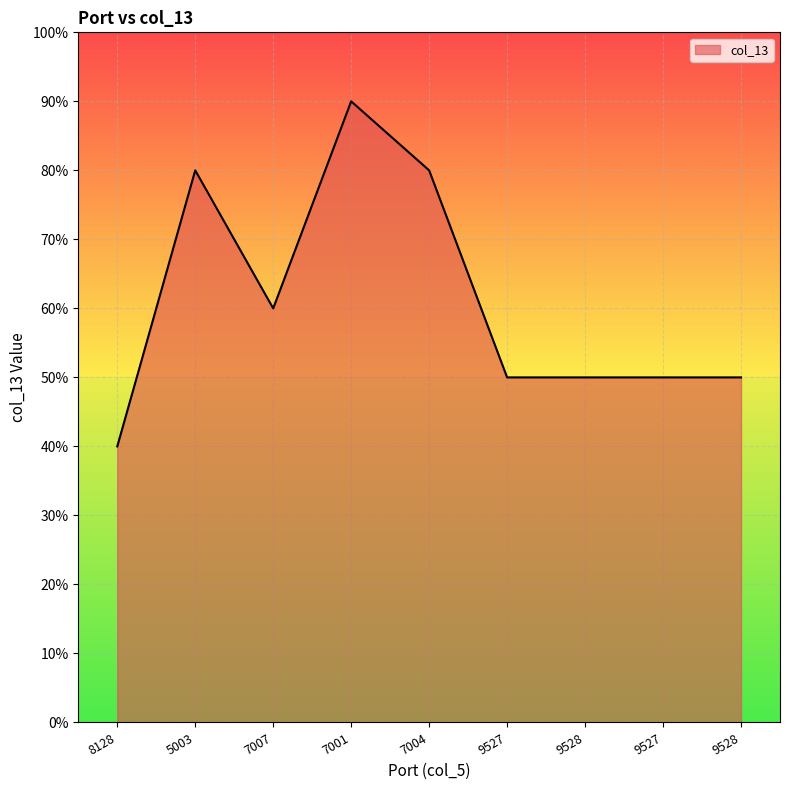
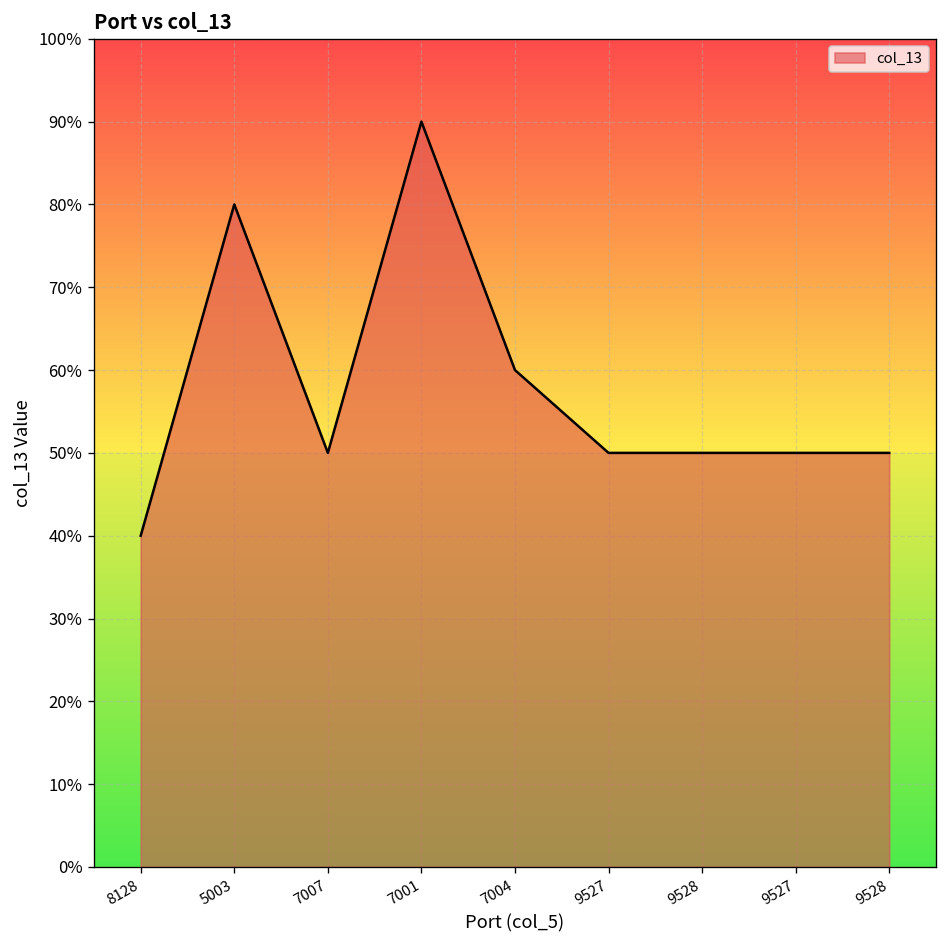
7007: 60% -> 50%
7004: 80% -> 60%
